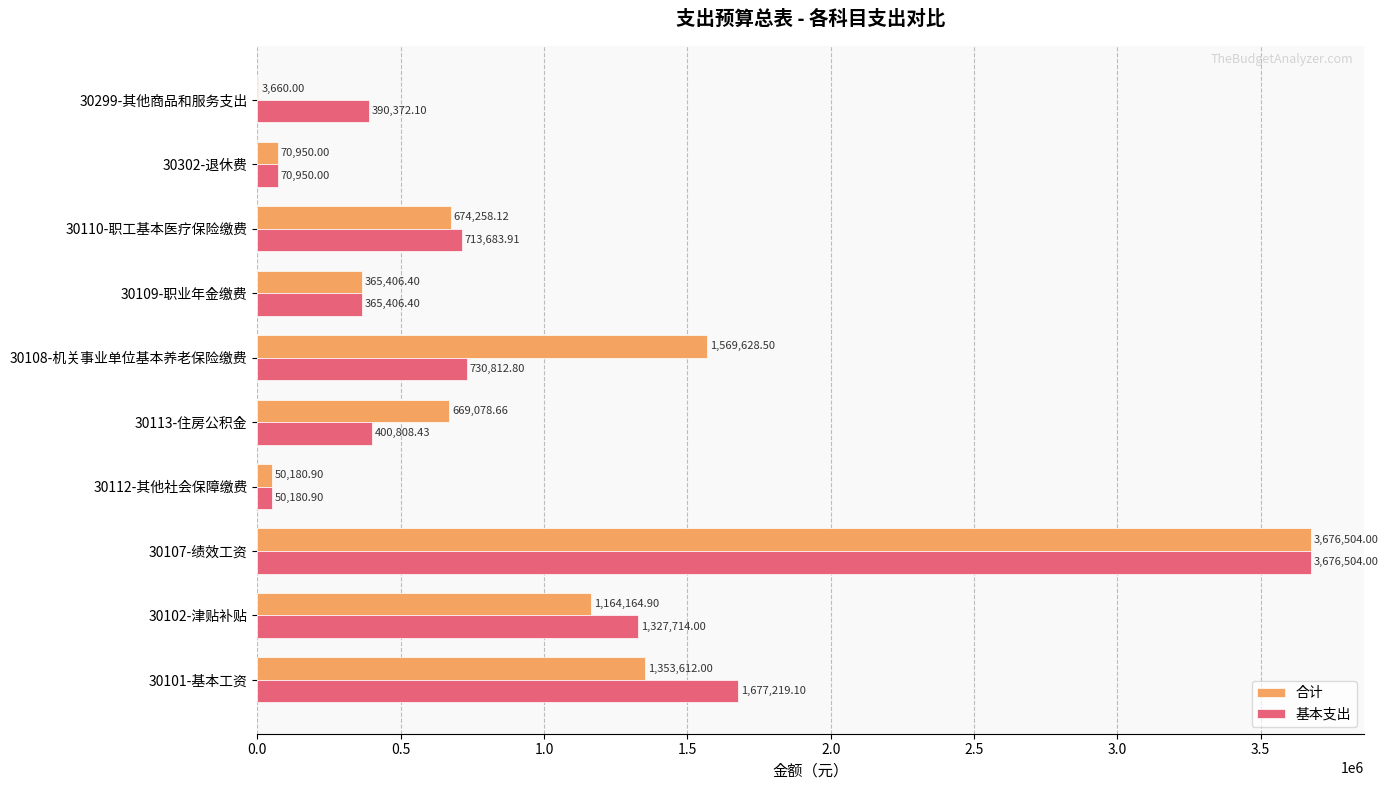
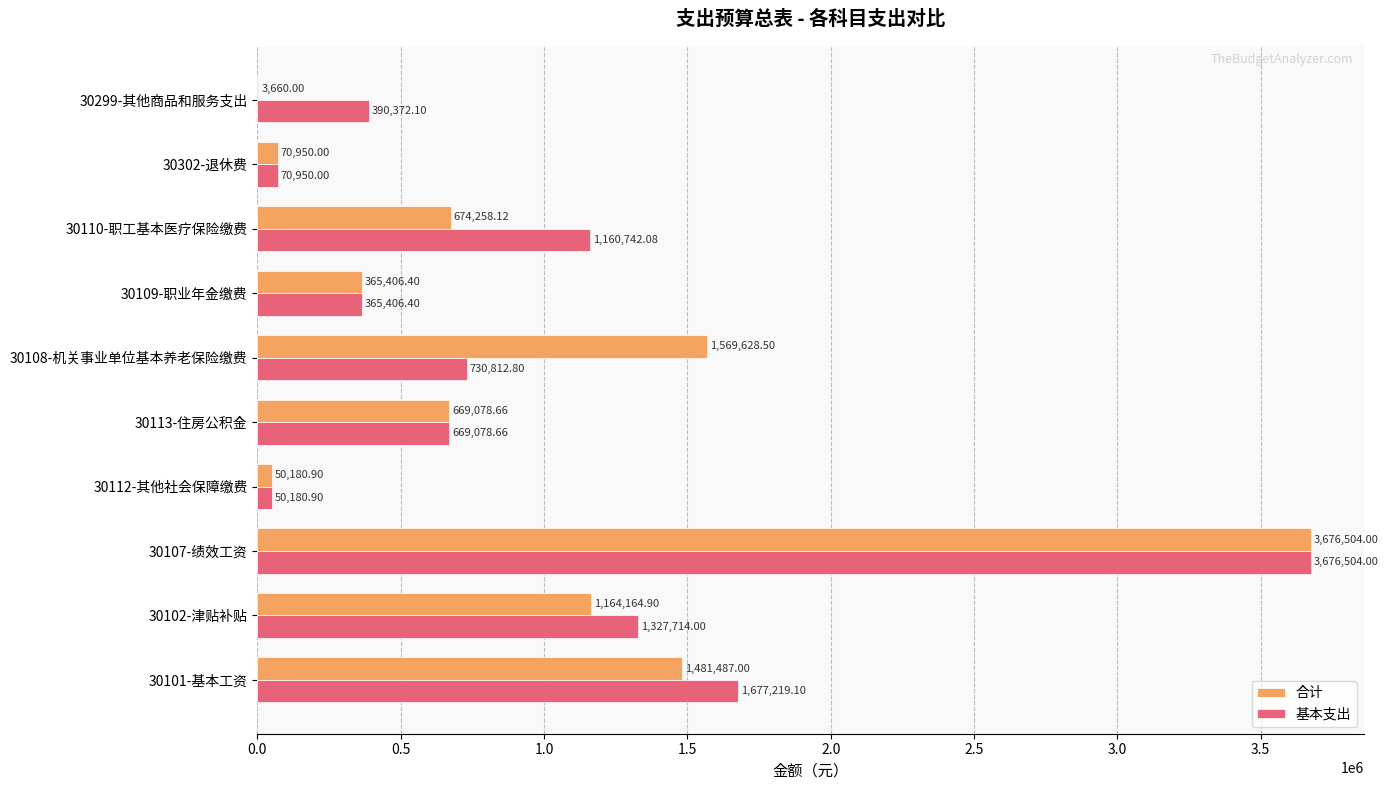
基本支出, 30110-职工基本医疗保险缴费: 713,683.91 -> 1,160,742.08
基本支出, 30113-住房公积金: 400,808.43 -> 669,078.66
合计, 30101-基本工资: 1,353,612.00 -> 1,481,487.00
